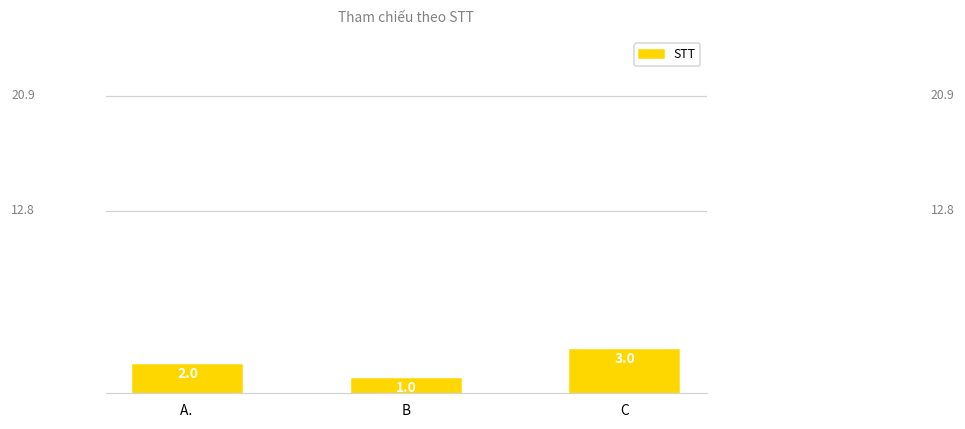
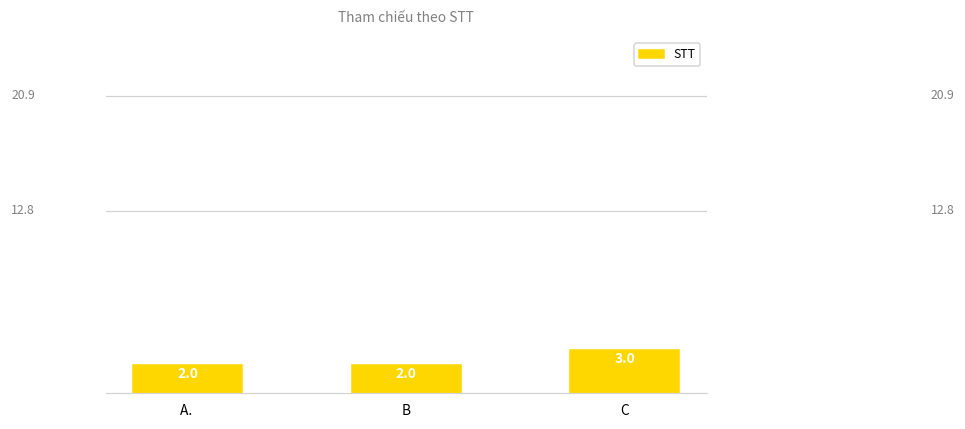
B: 1.0 -> 2.0
